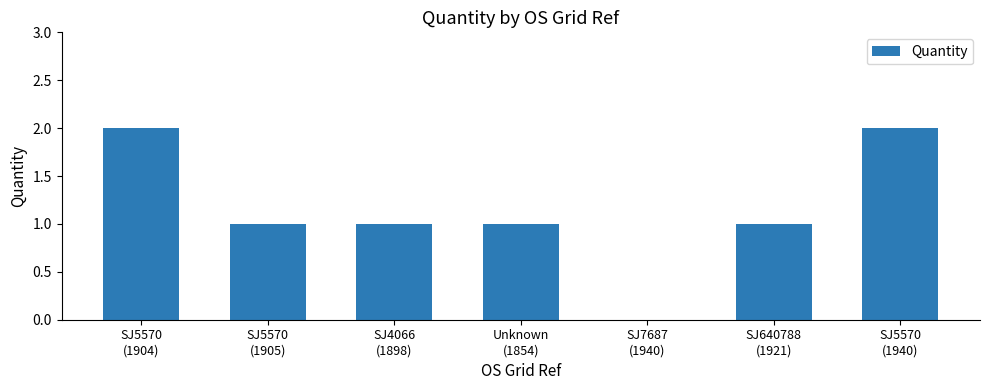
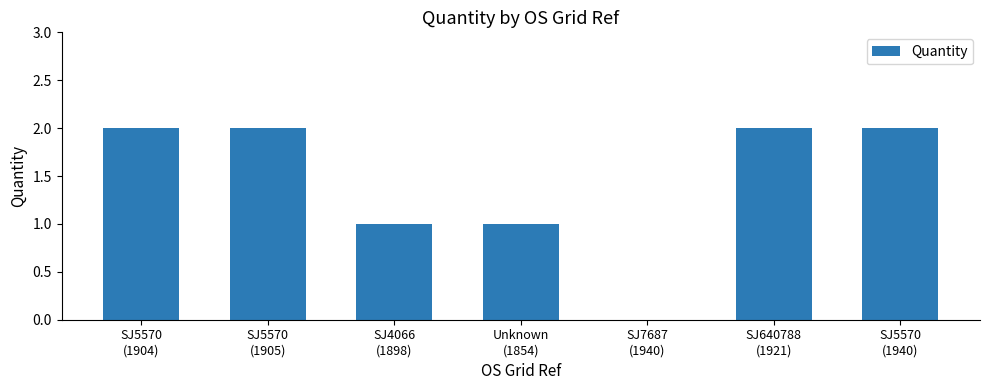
SJ5570 (1905): 1 -> 2
SJ640788 (1921): 1 -> 2
